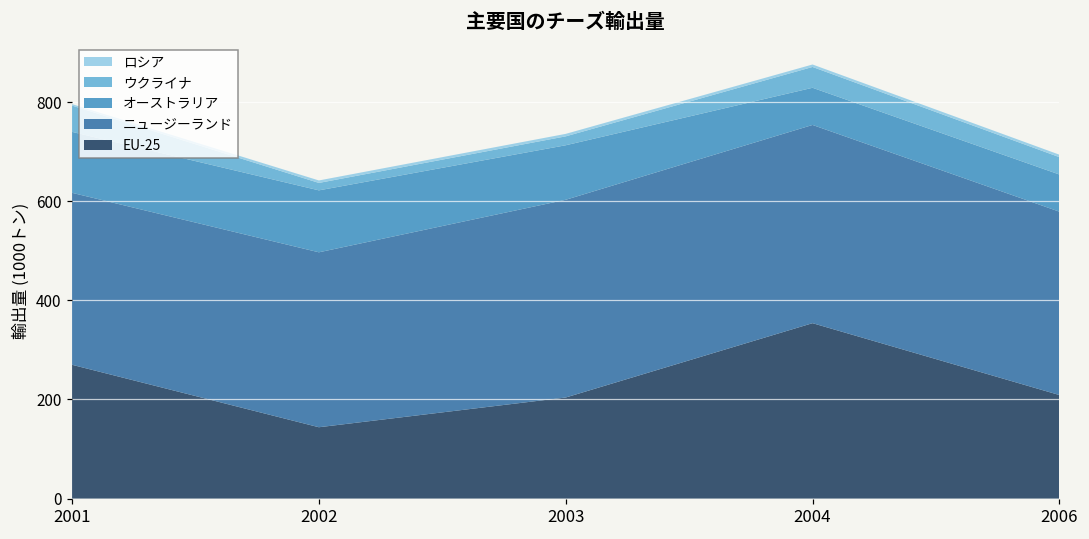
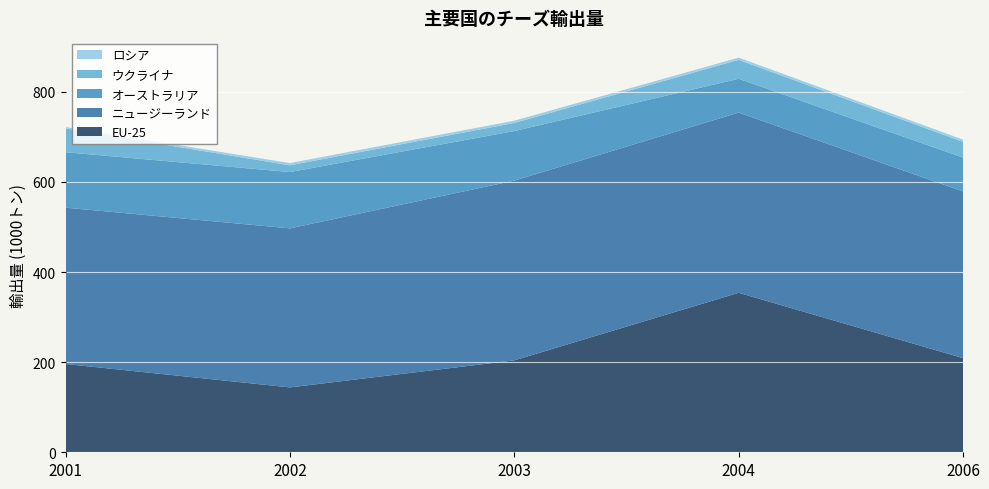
EU-25, 2001: 270 -> 200
